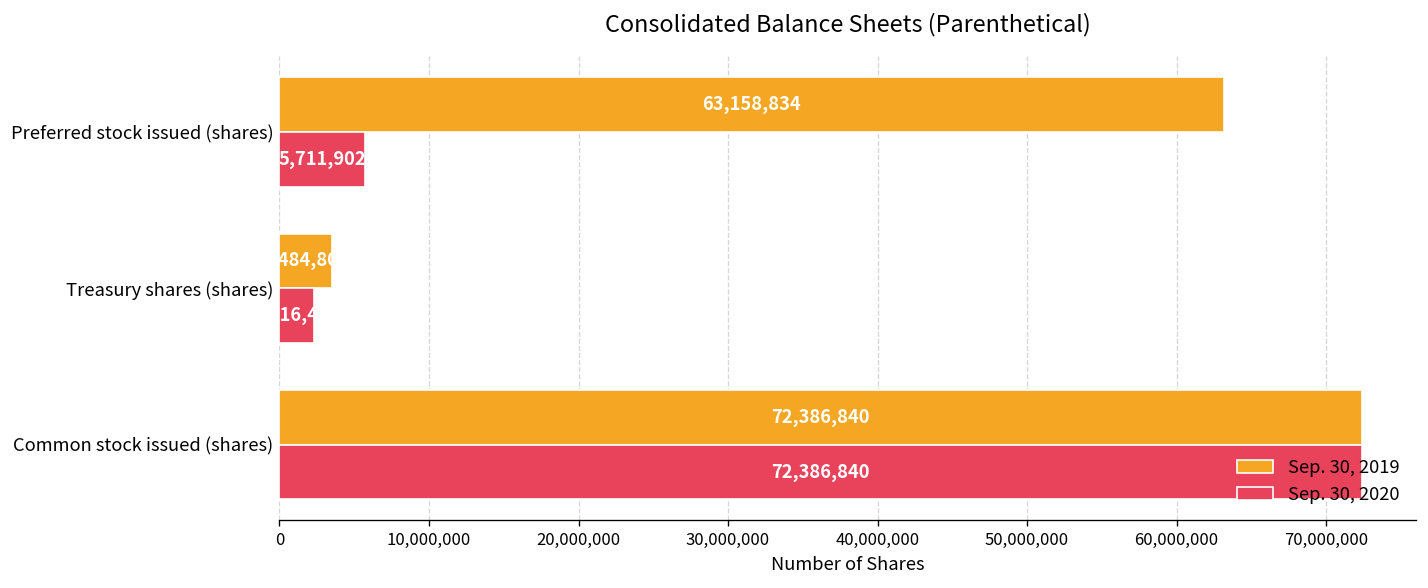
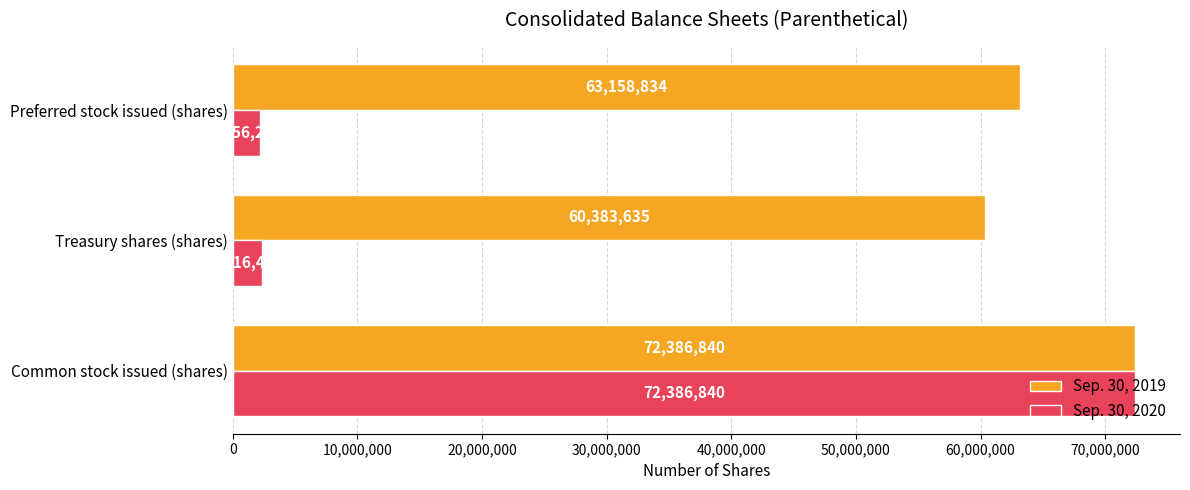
Sep. 30, 2020, Preferred stock issued (shares): 5,700,000 -> 2,200,000
Sep. 30, 2019, Treasury shares (shares): 3,500,000 -> 60,400,000
